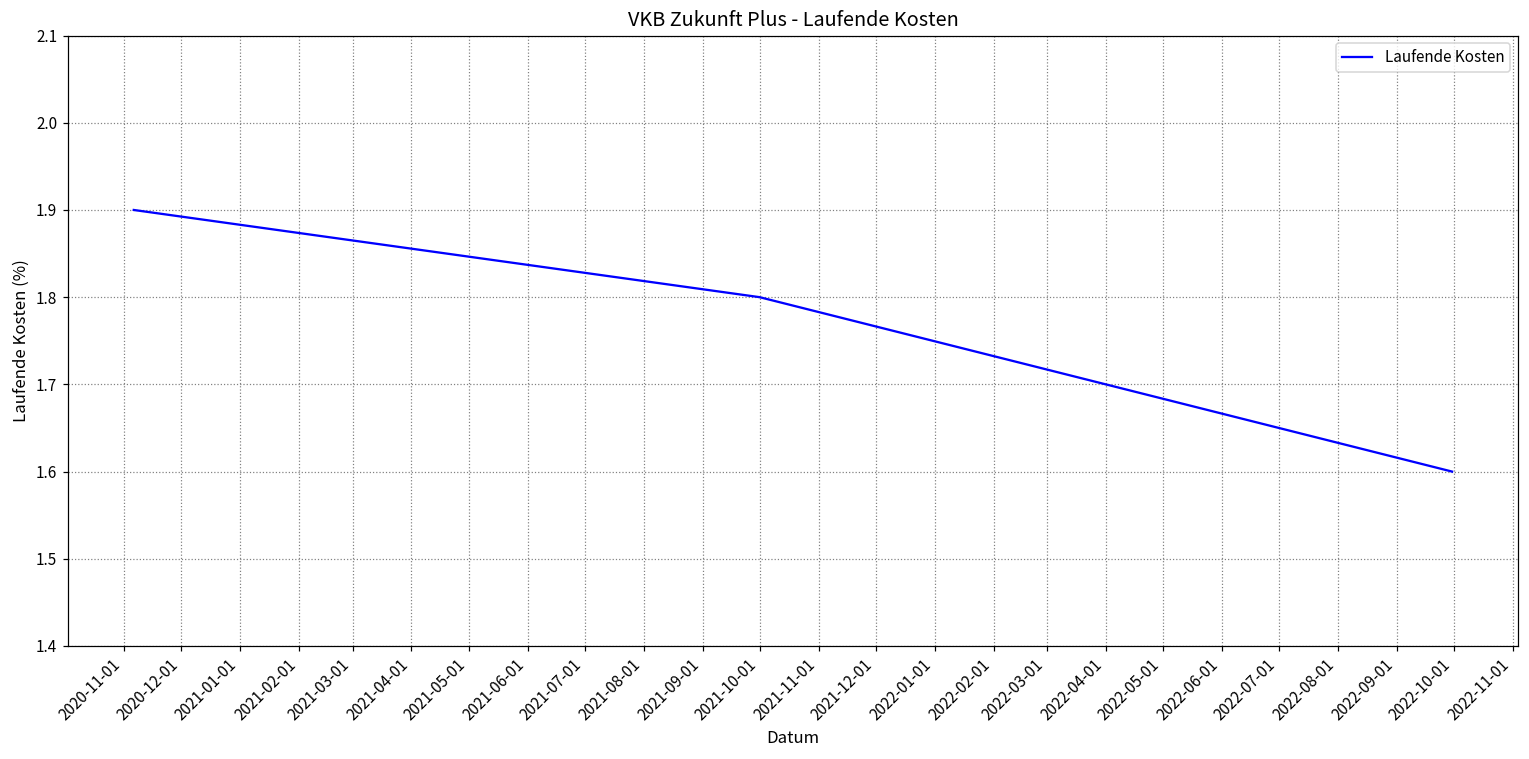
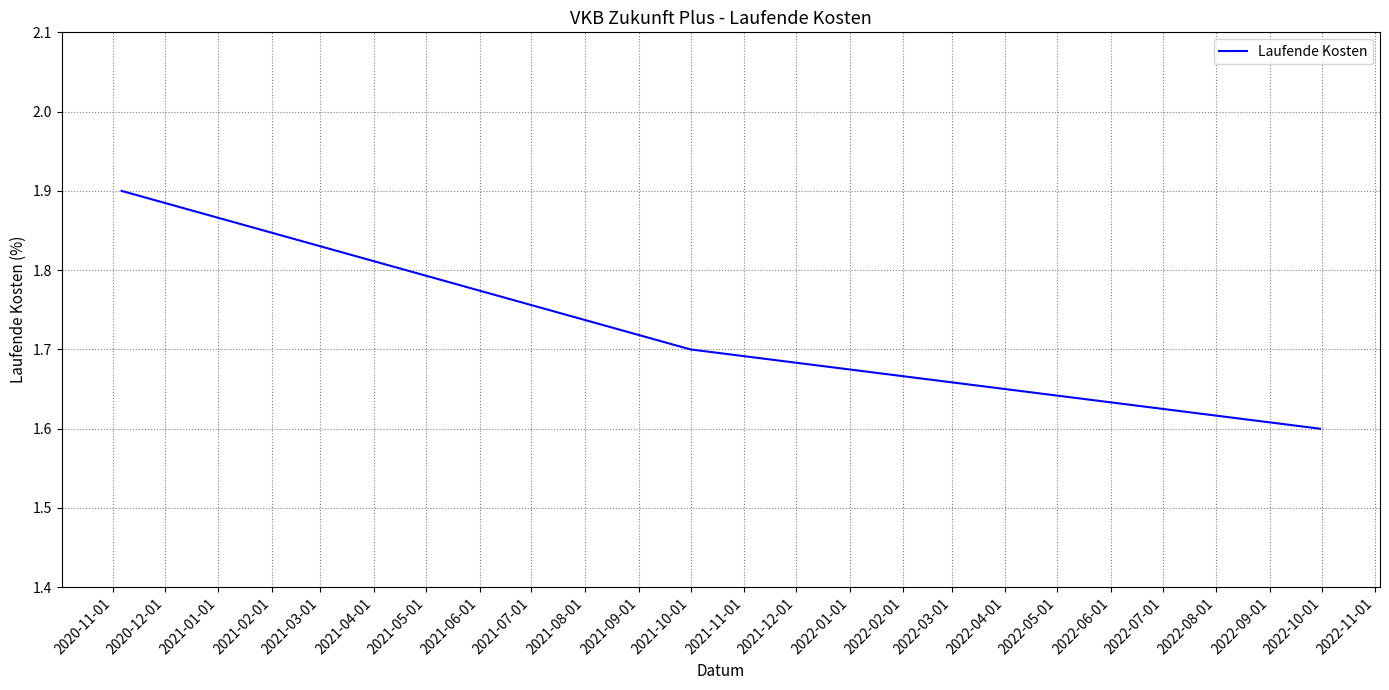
2021-10-01: 1.8 -> 1.7
